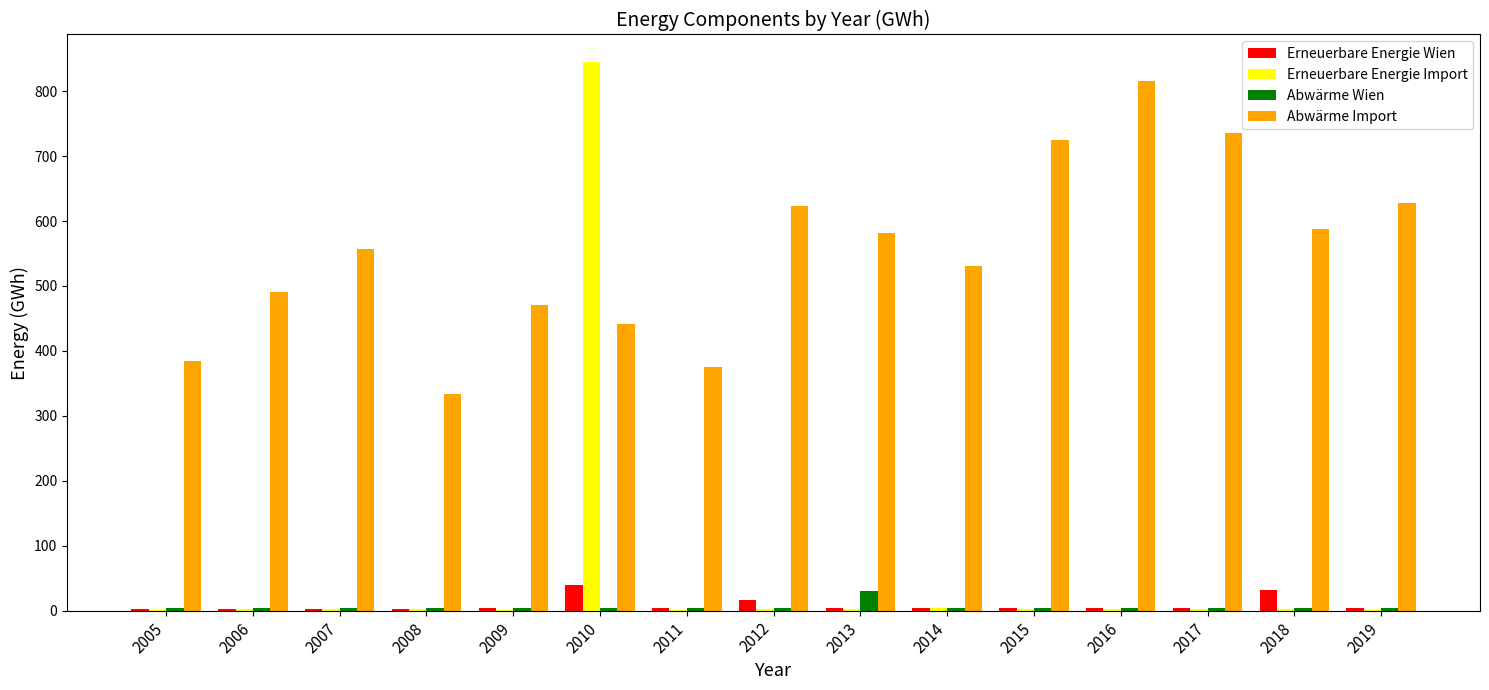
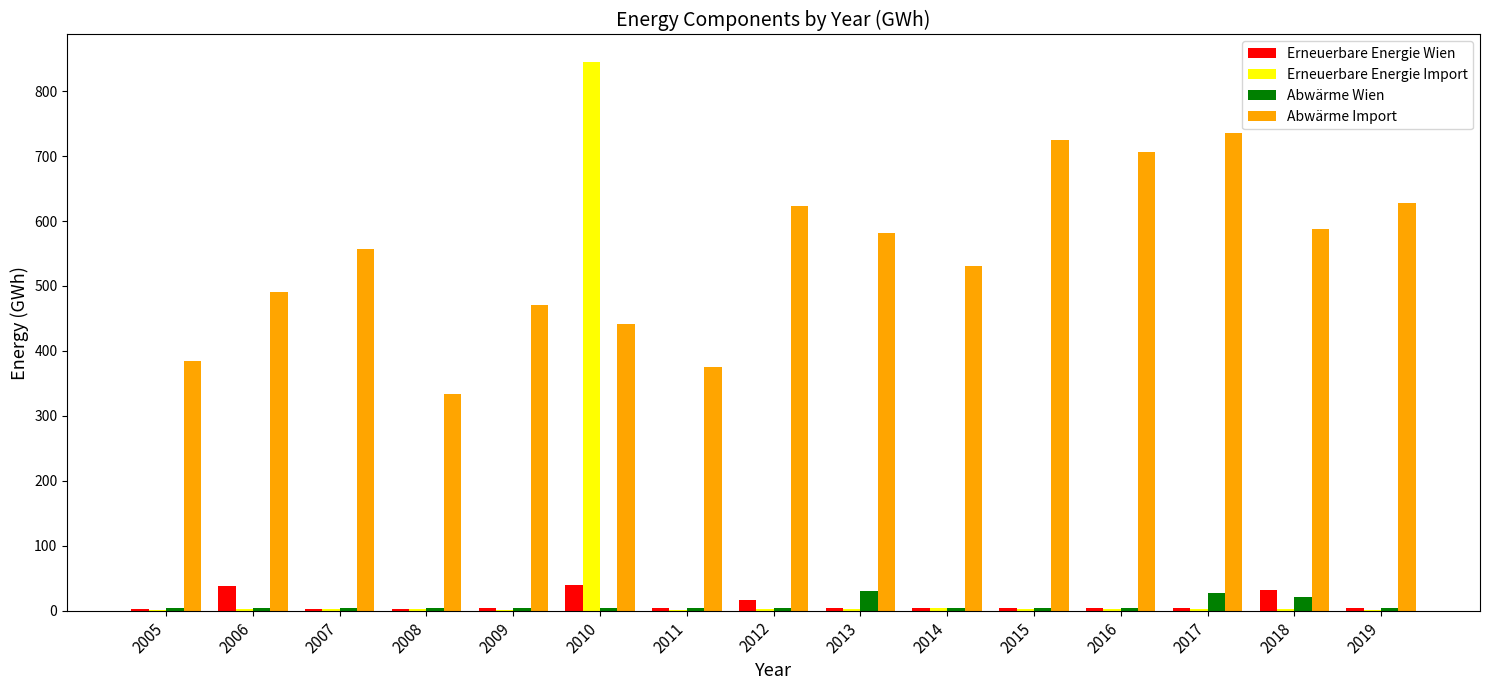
Erneuerbare Energie Wien, 2006: 0 -> 40
Abwärme Import, 2016: 820 -> 710
Abwärme Wien, 2017: 0 -> 30
Abwärme Wien, 2018: 0 -> 20
